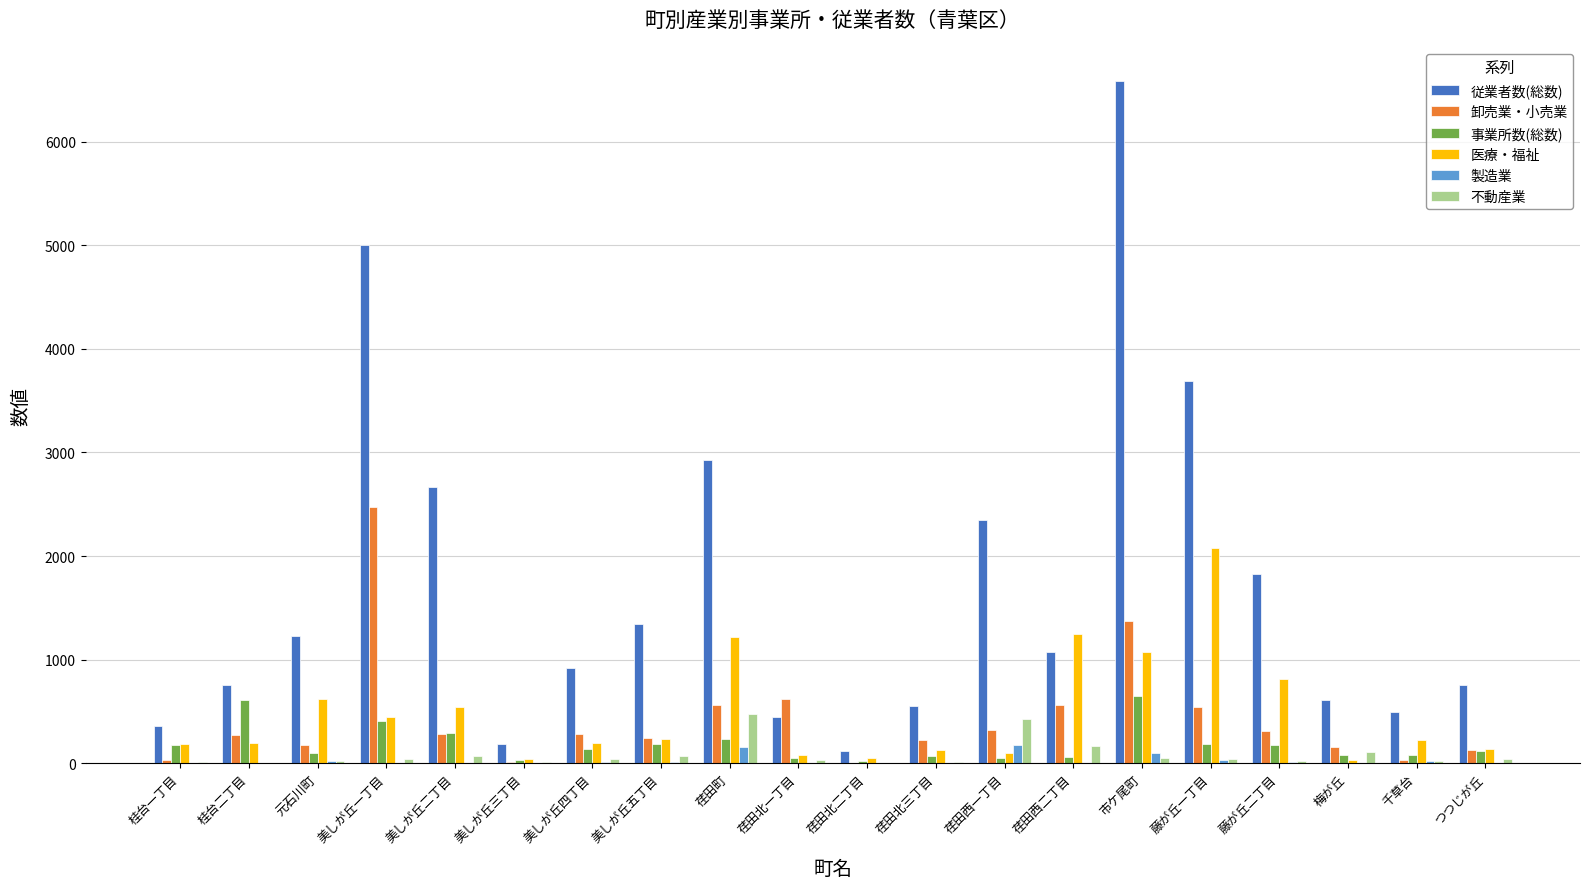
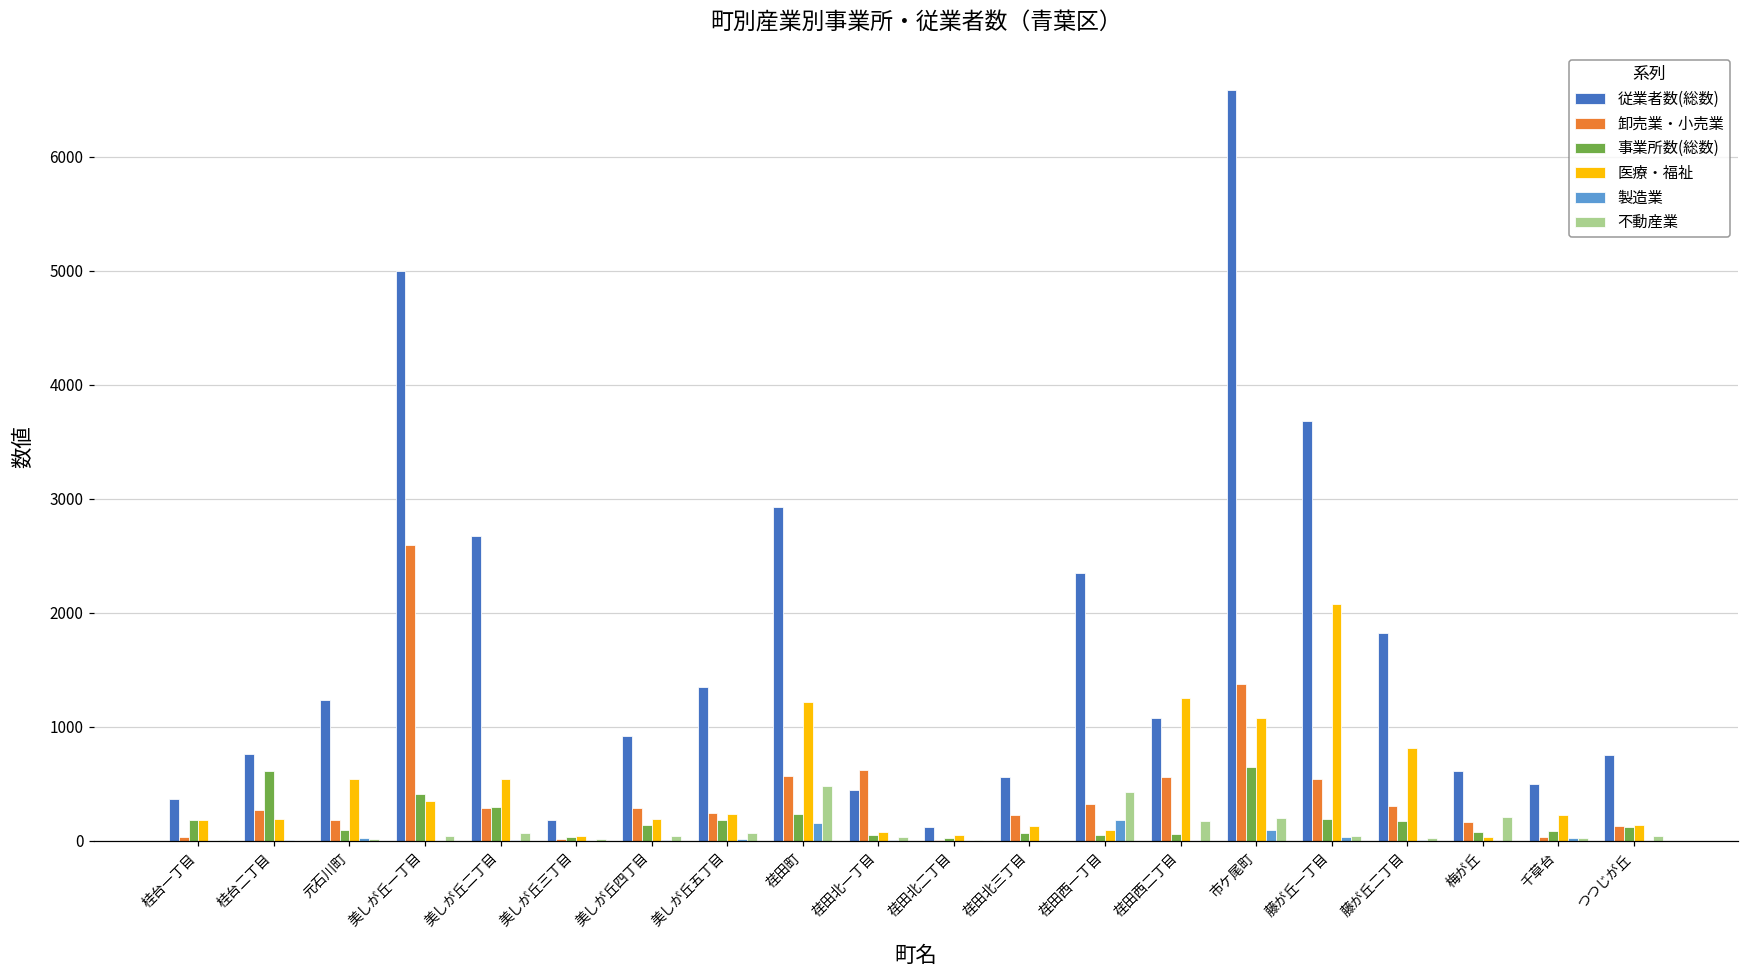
医療・福祉, 元石川町: 620 -> 540
卸売業・小売業, 美しが丘一丁目: 2470 -> 2600
医療・福祉, 美しが丘一丁目: 450 -> 350
不動産業, 市ケ尾町: 50 -> 200
不動産業, 梅が丘: 110 -> 210
